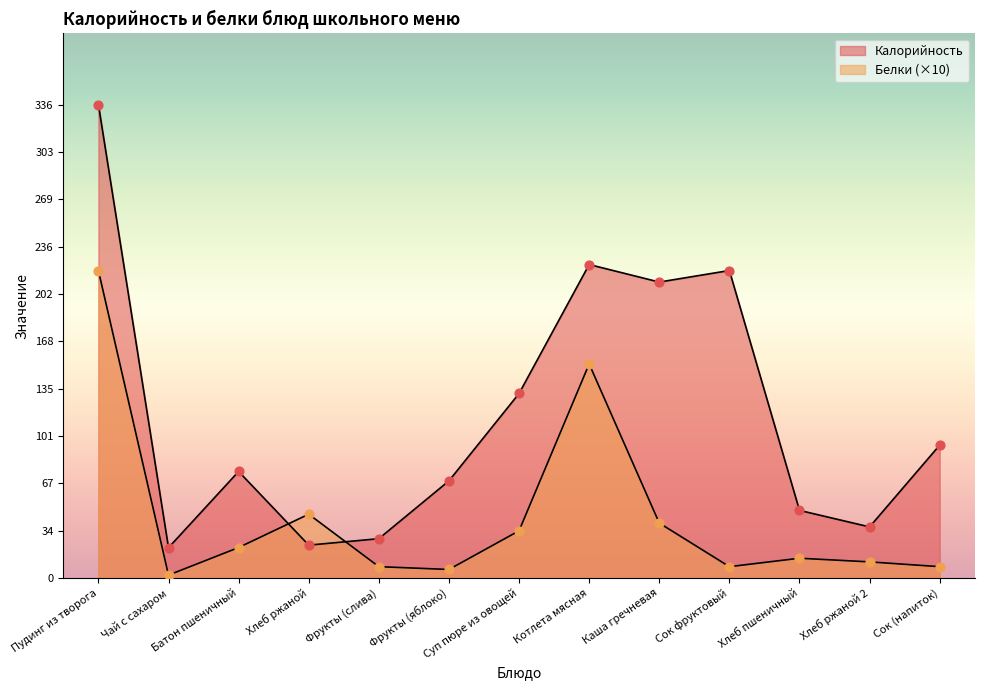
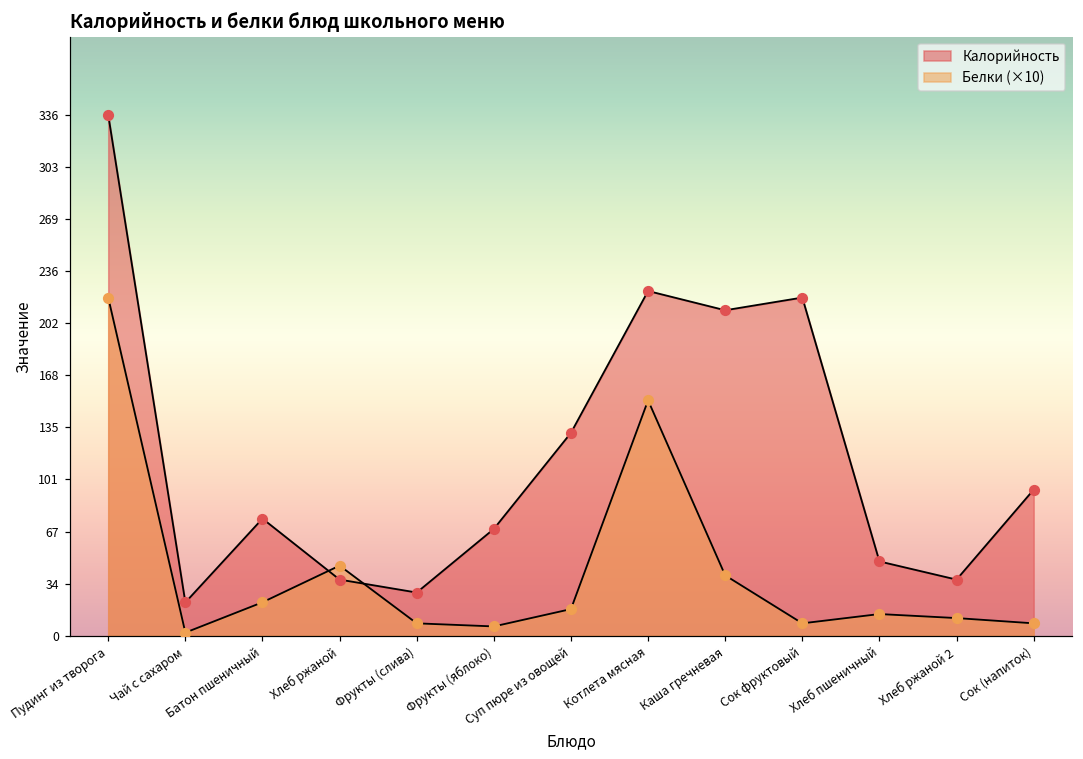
Калорийность, Хлеб ржаной: 23 -> 36
Белки (×10), Суп пюре из овощей: 34 -> 17
